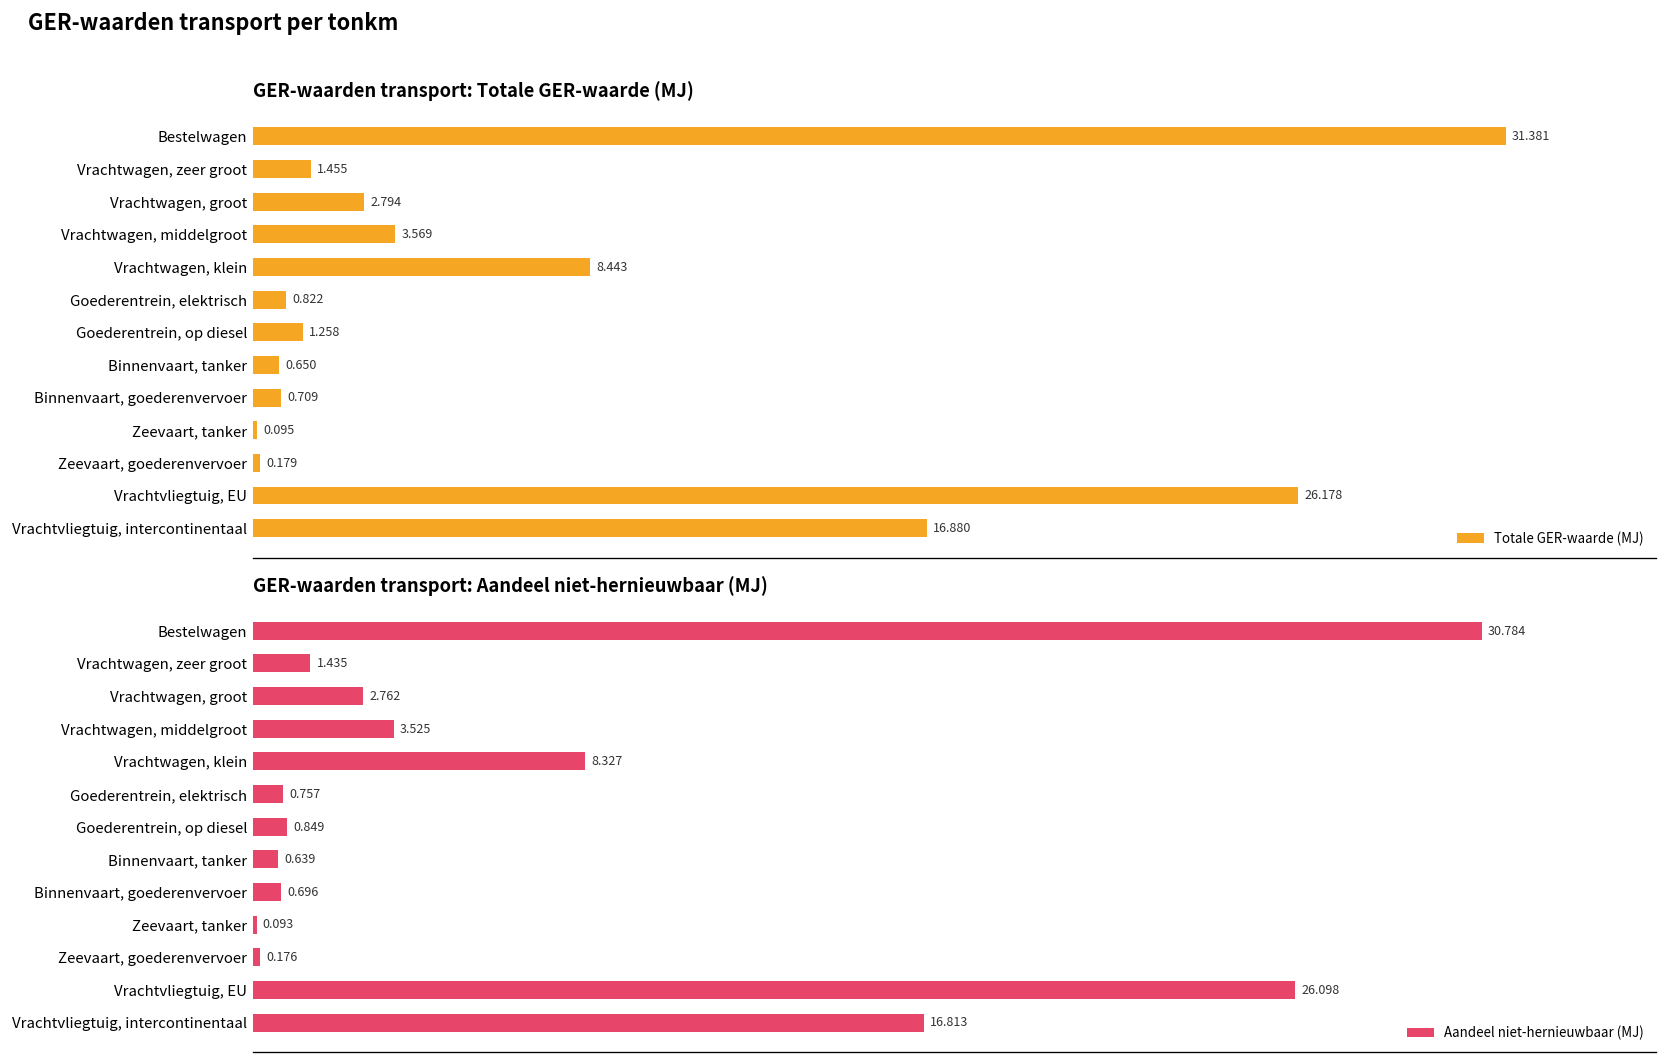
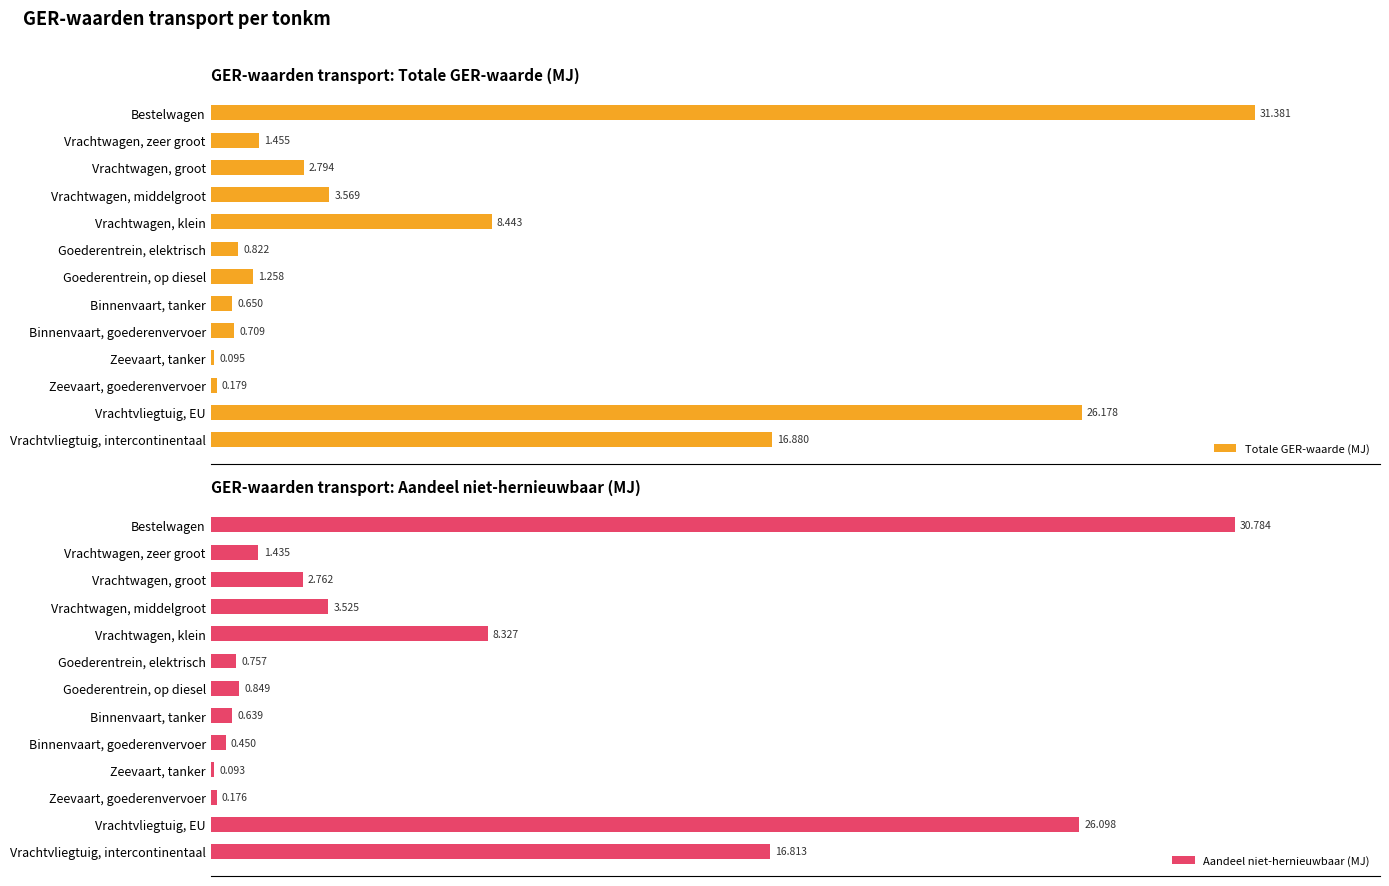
GER-waarden transport: Aandeel niet-hernieuwbaar (MJ), Binnenvaart, goederenvervoer: 0.696 -> 0.450
